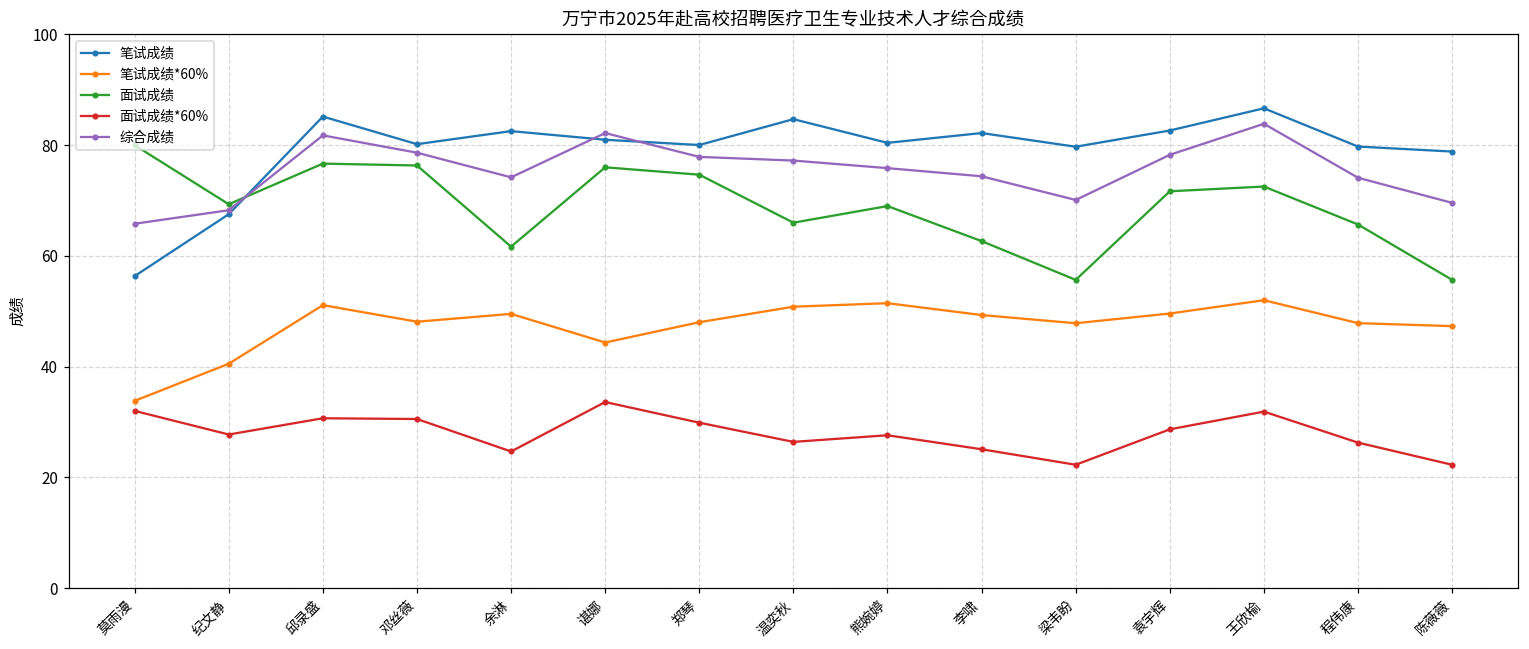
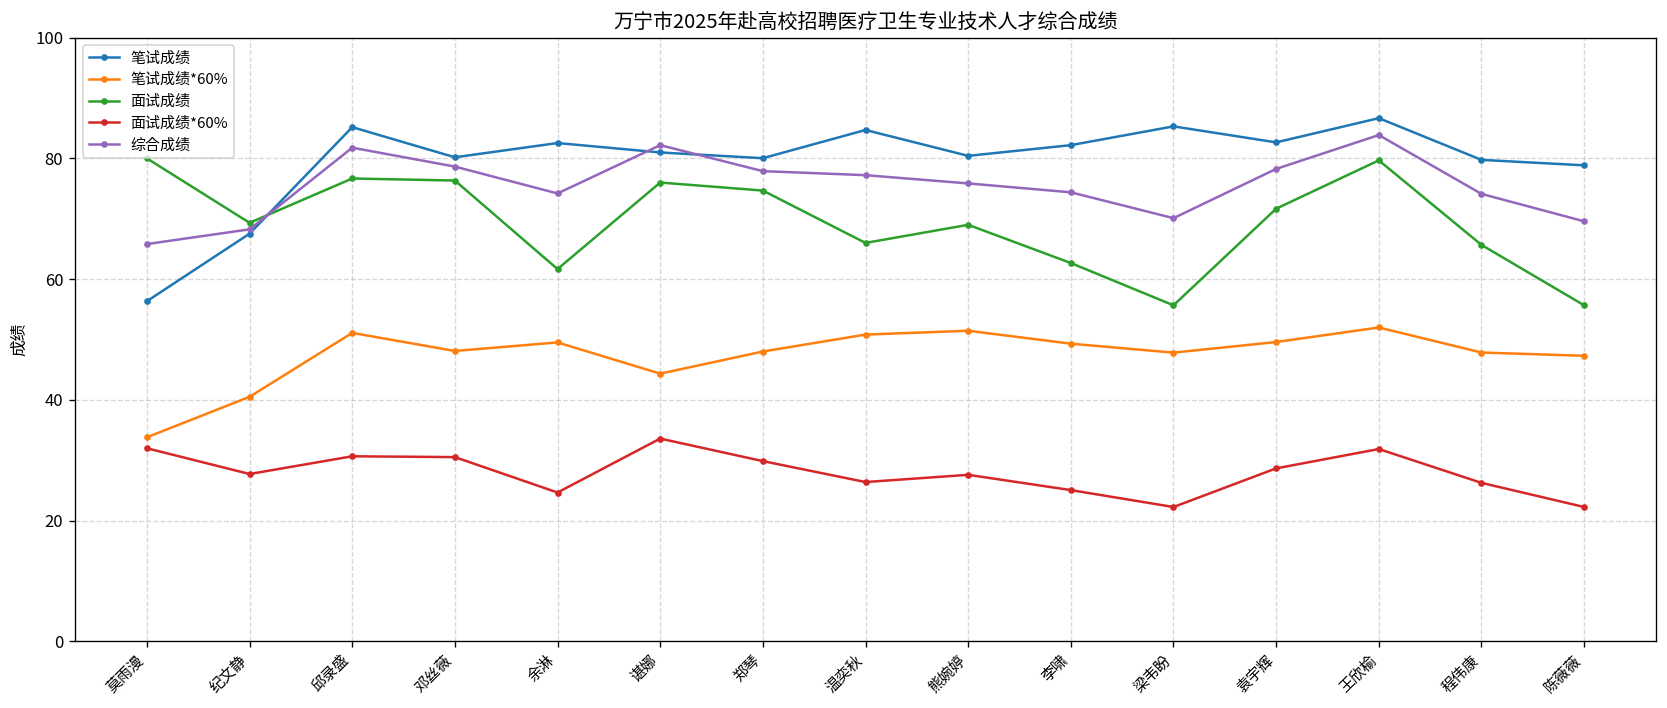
笔试成绩, 梁韦盼: 80 -> 85
面试成绩, 王欣榆: 73 -> 80
